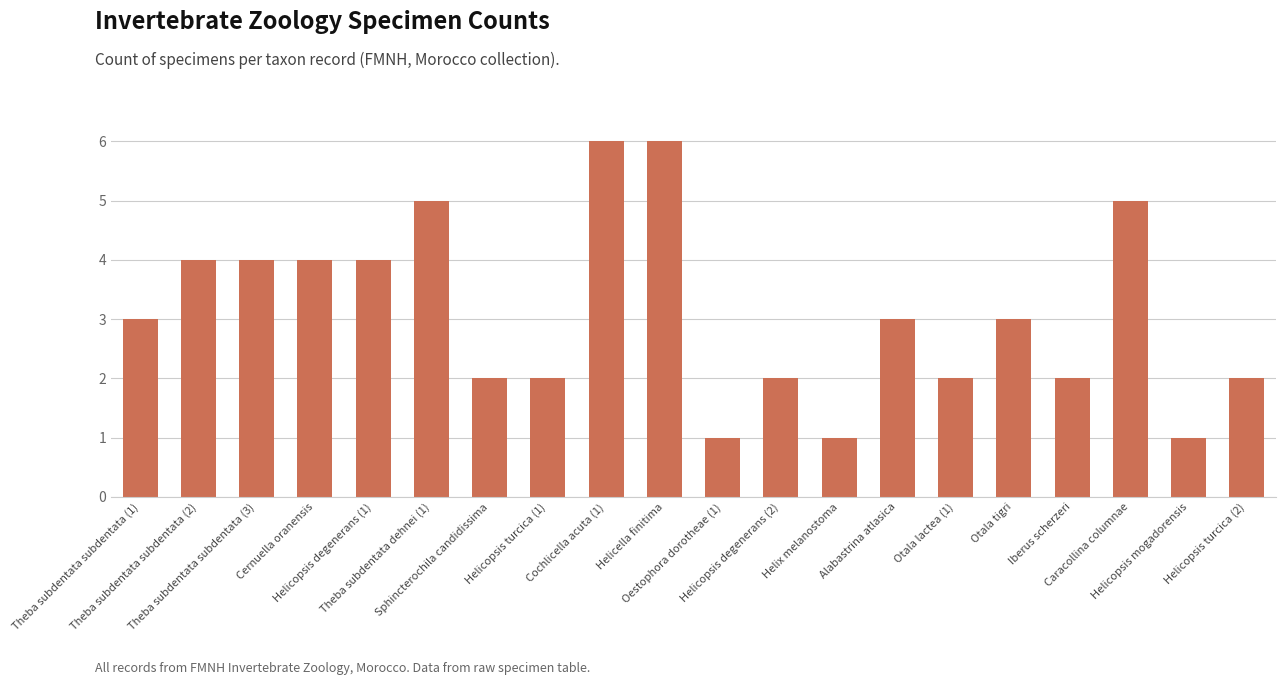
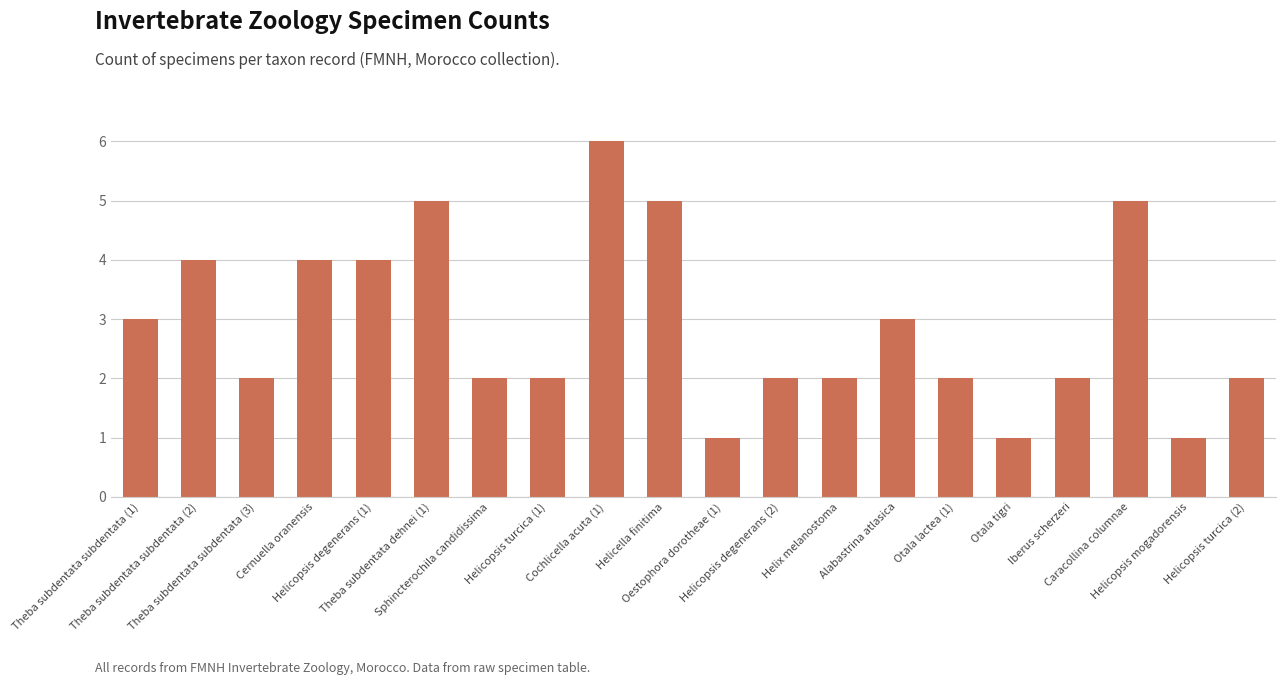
Theba subdentata subdentata (3): 4 -> 2
Helicella finitima: 6 -> 5
Helix melanostoma: 1 -> 2
Otala tigri: 3 -> 1
